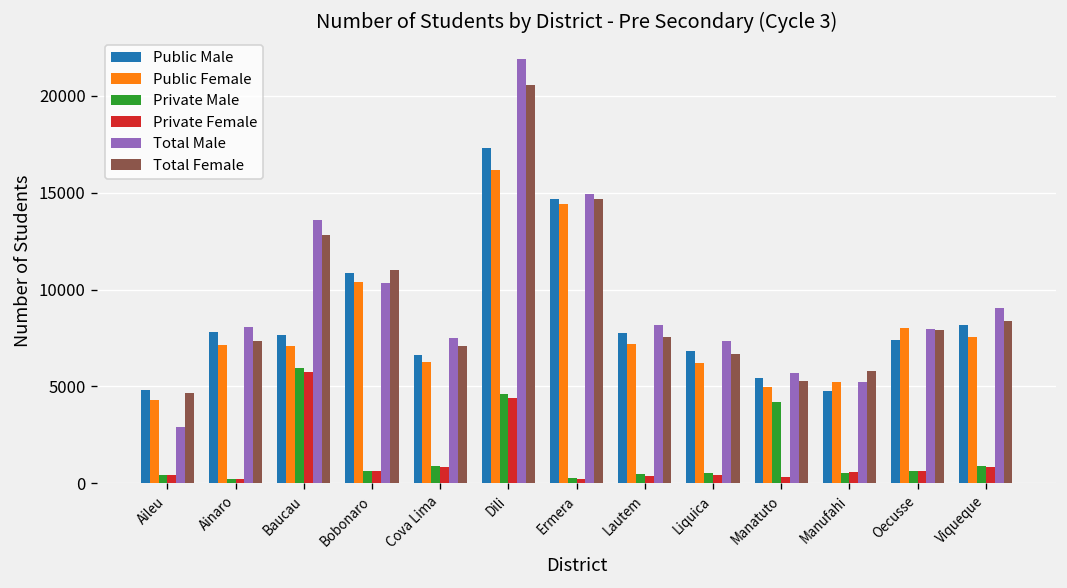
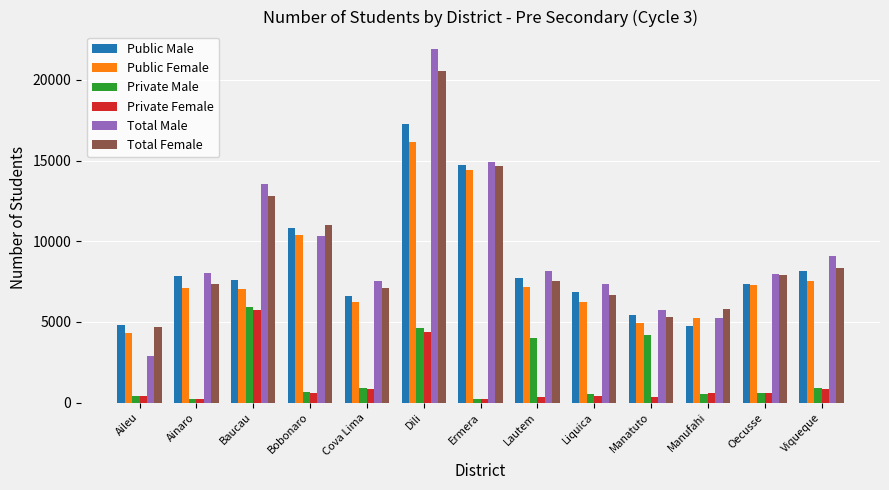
Private Male, Lautem: 400 -> 4000
Public Female, Oecusse: 8000 -> 7300
